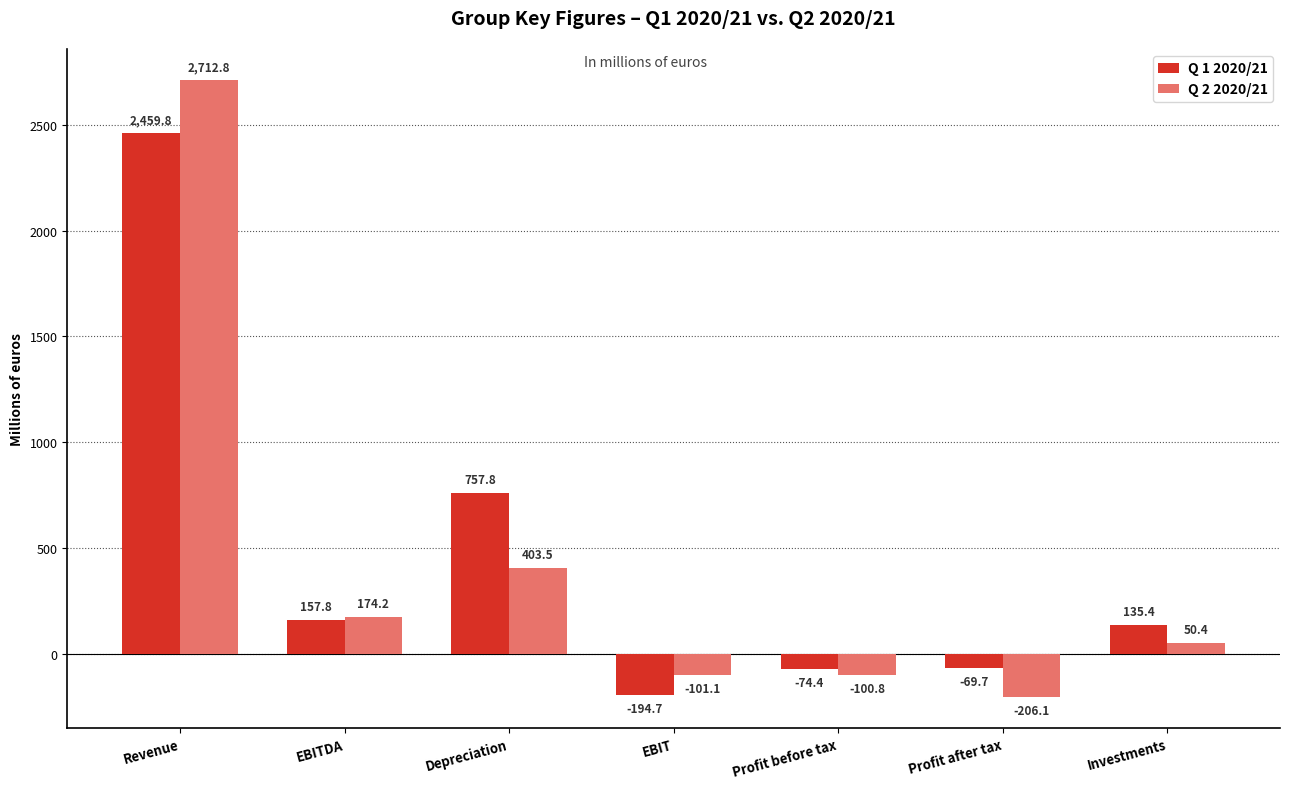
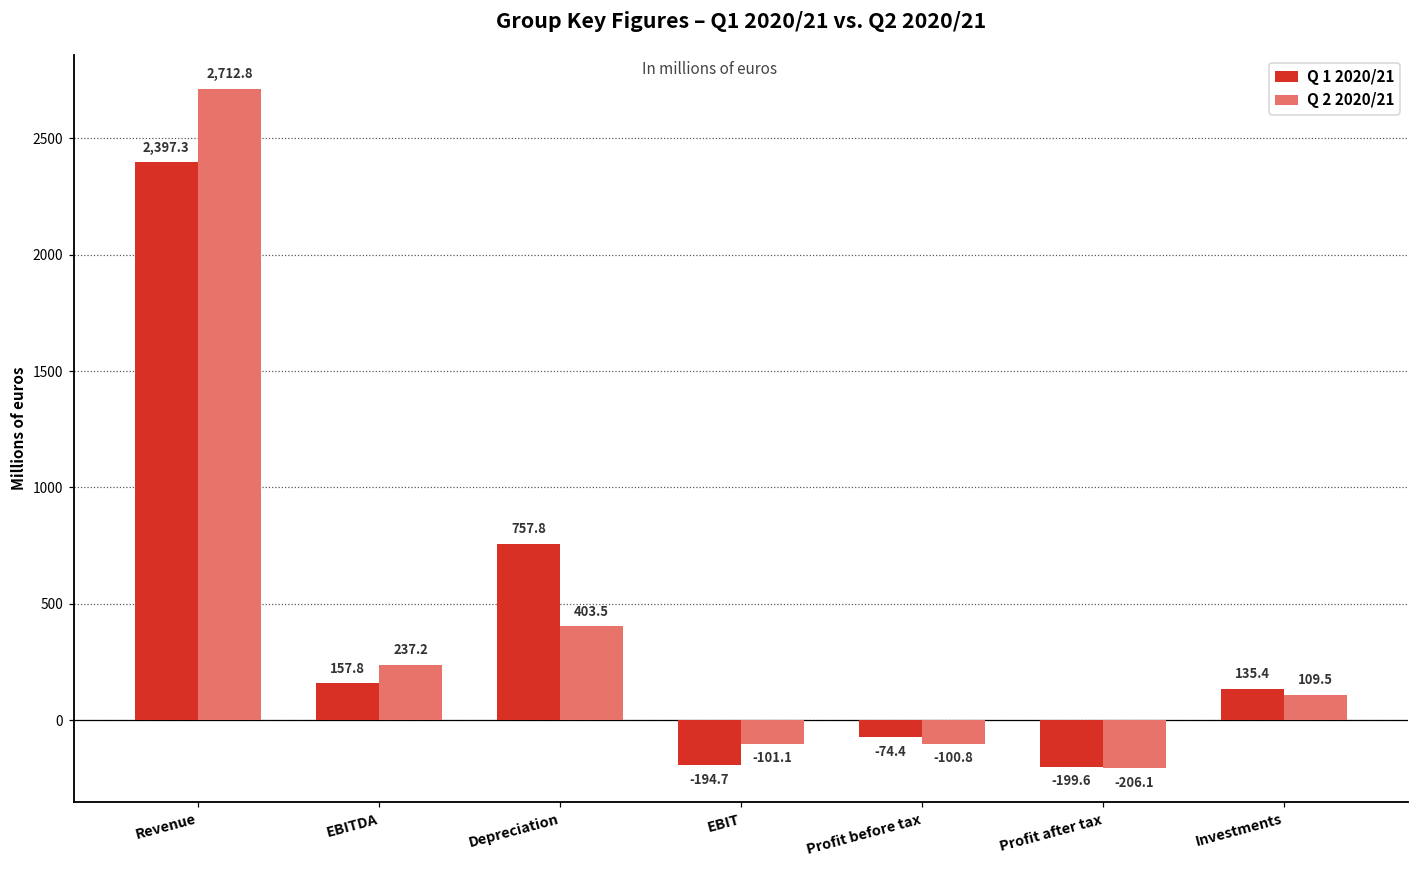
Q 1 2020/21, Revenue: 2,459.8 -> 2,397.3
Q 2 2020/21, EBITDA: 174.2 -> 237.2
Q 1 2020/21, Profit after tax: -69.7 -> -199.6
Q 2 2020/21, Investments: 50.4 -> 109.5
